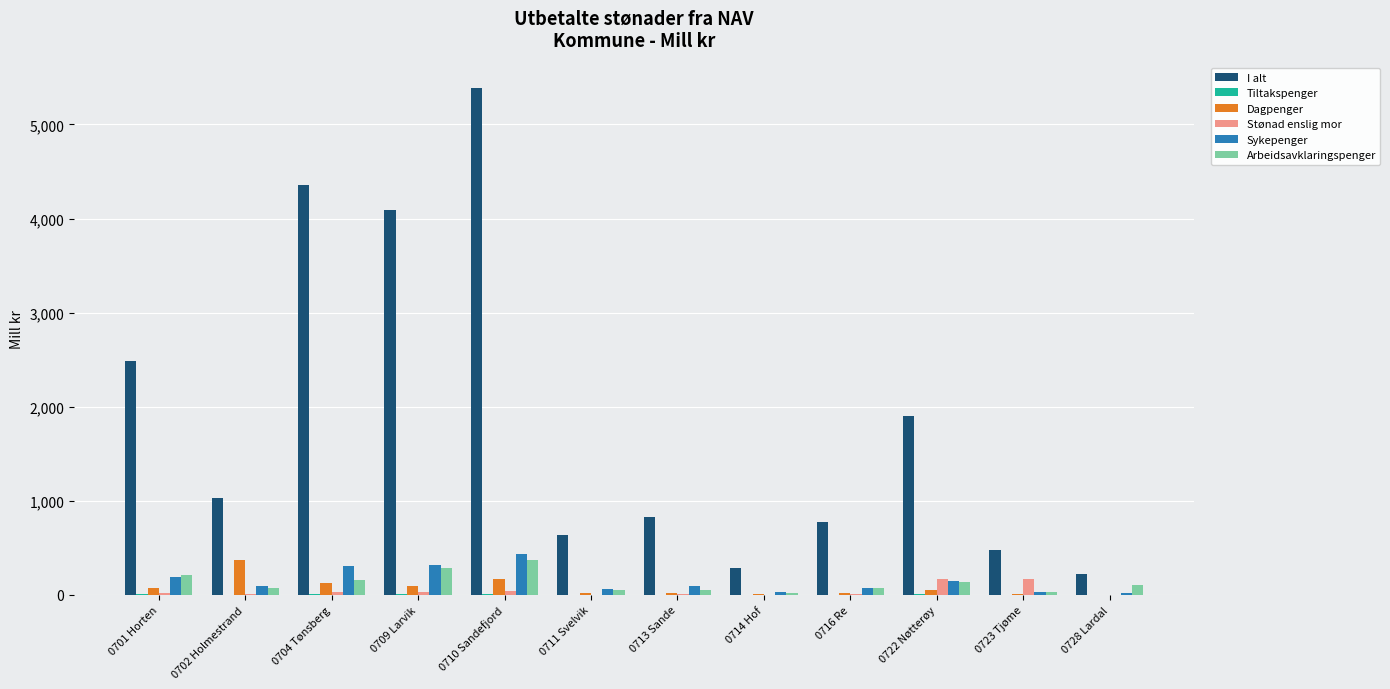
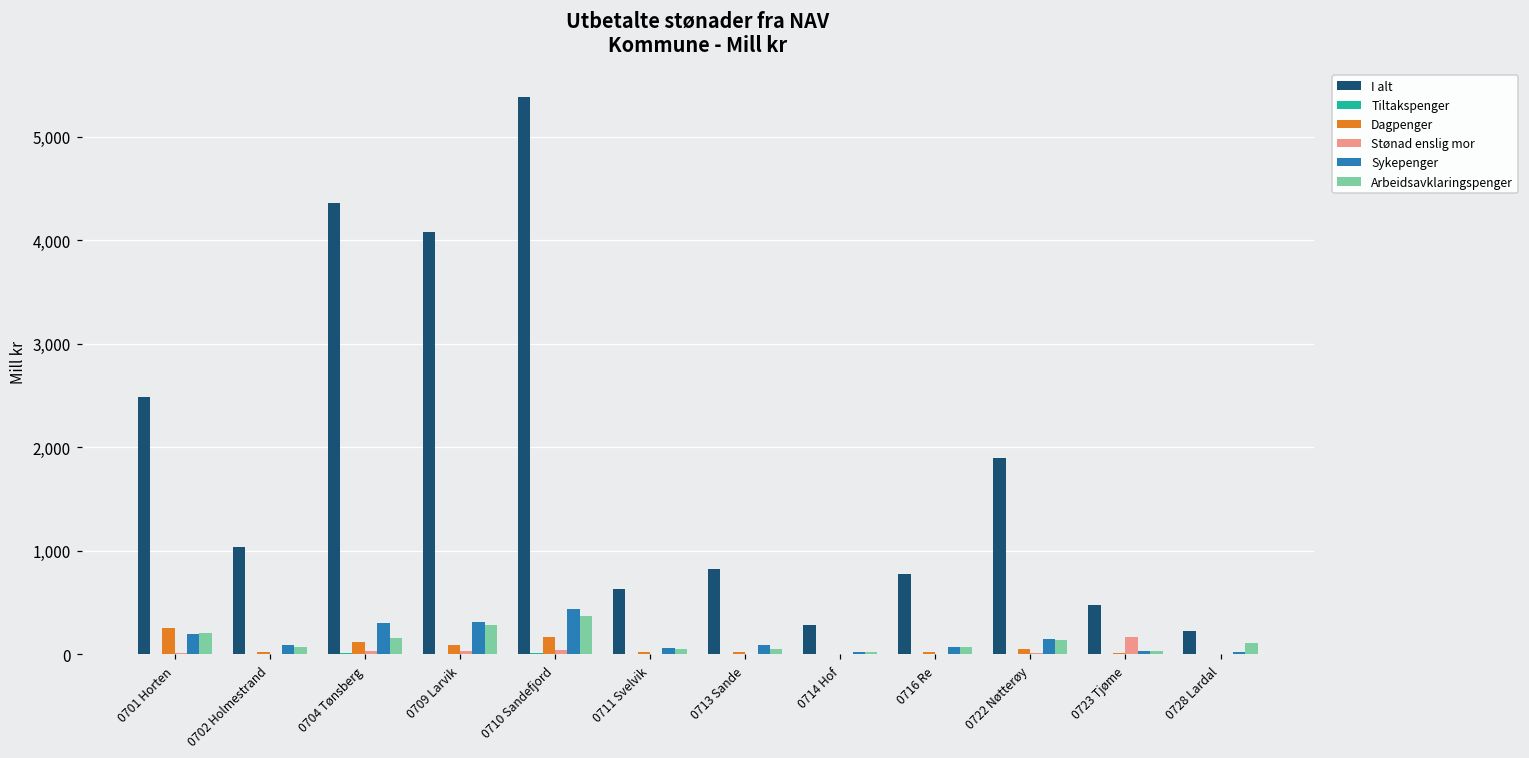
Dagpenger, 0701 Horten: 100 -> 300
Dagpenger, 0702 Holmestrand: 400 -> 0
Stønad enslig mor, 0722 Nøtterøy: 200 -> 0
